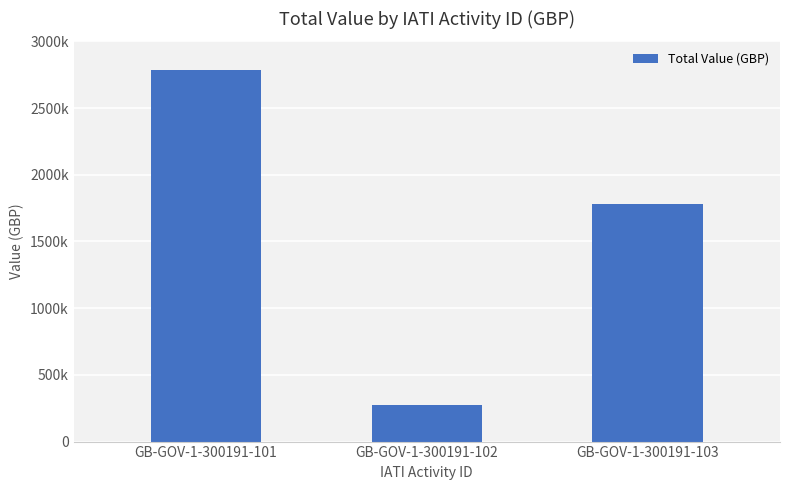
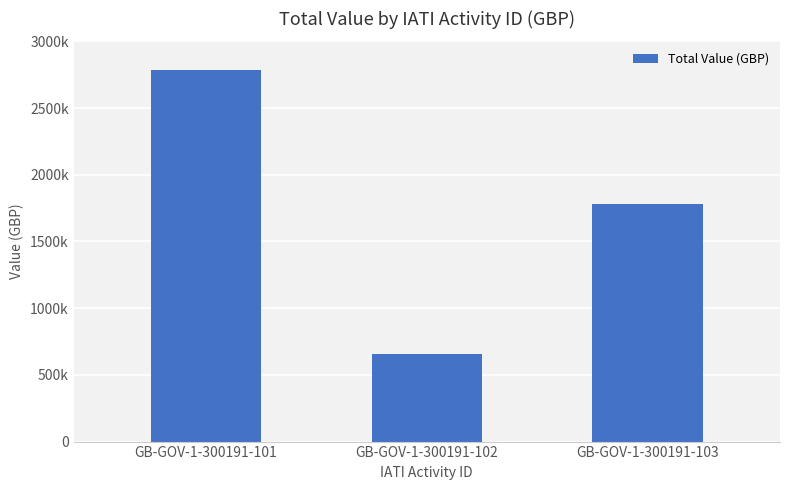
GB-GOV-1-300191-102: 270000 -> 660000
